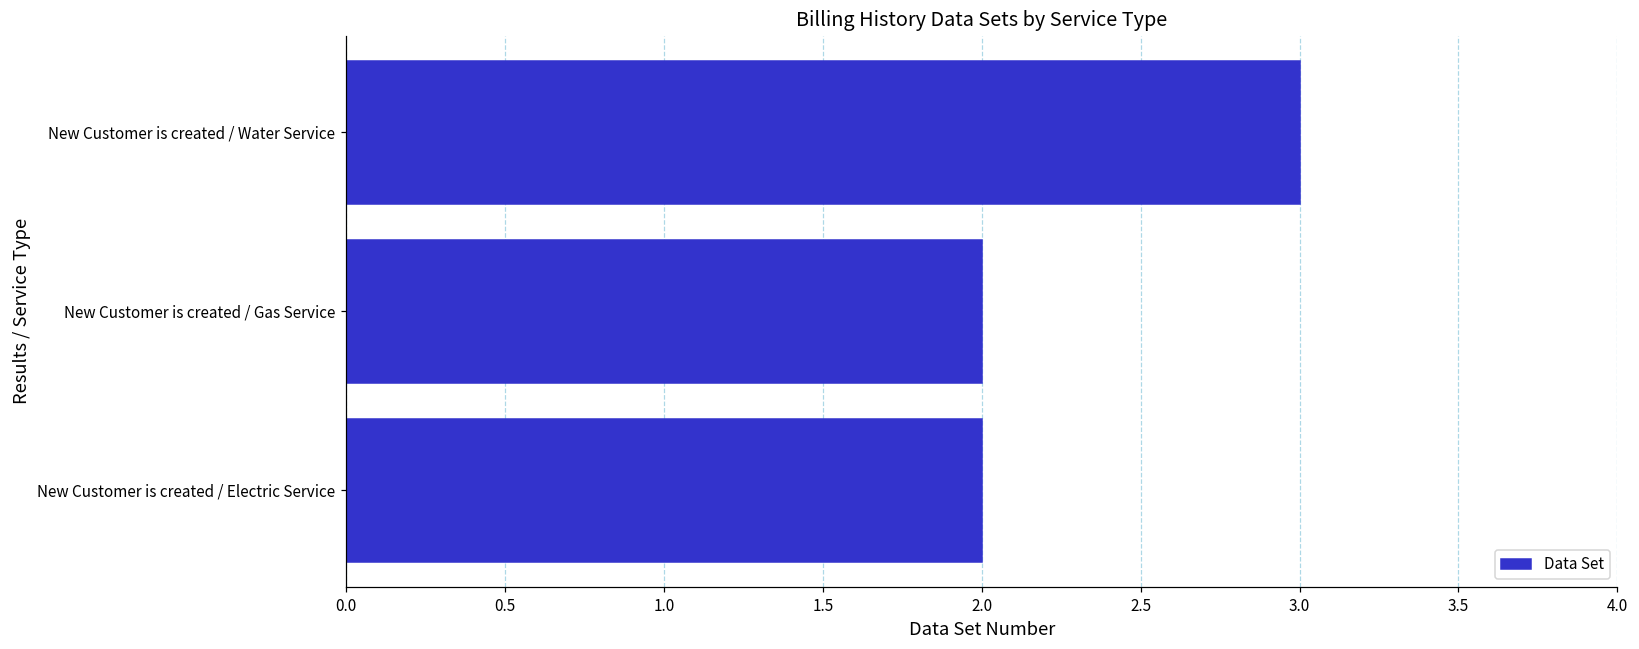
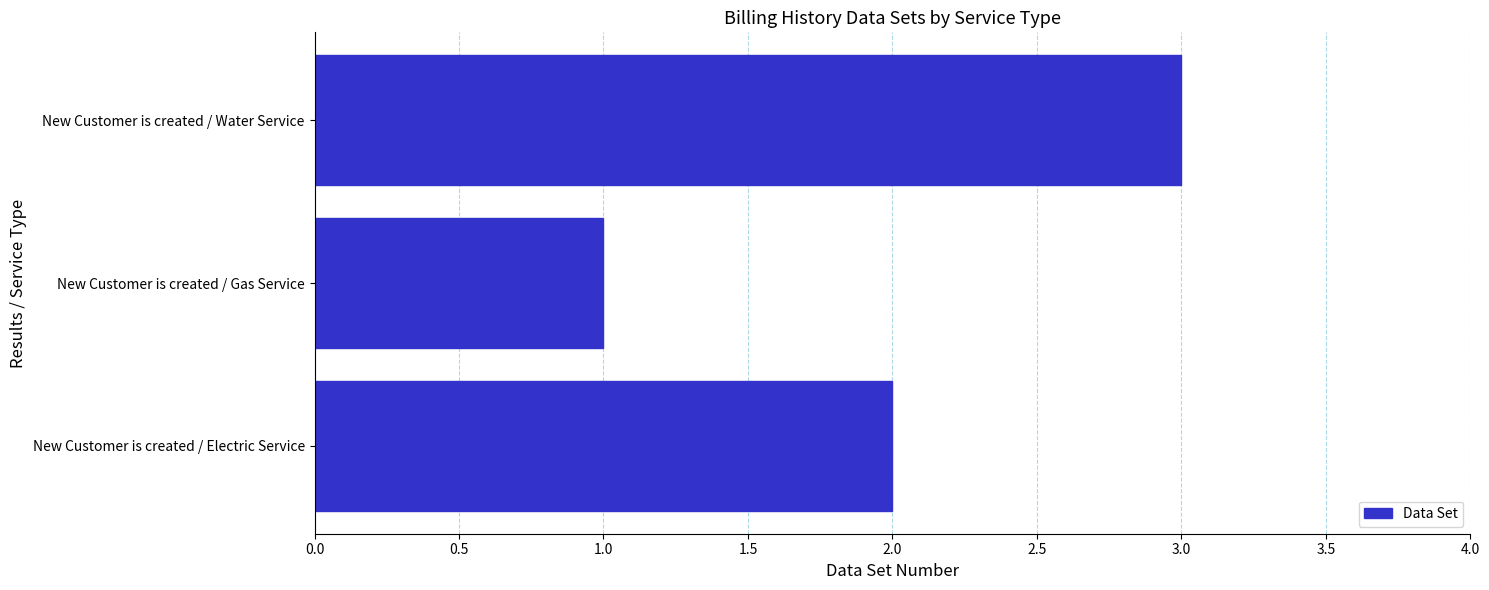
New Customer is created / Gas Service: 2 -> 1
